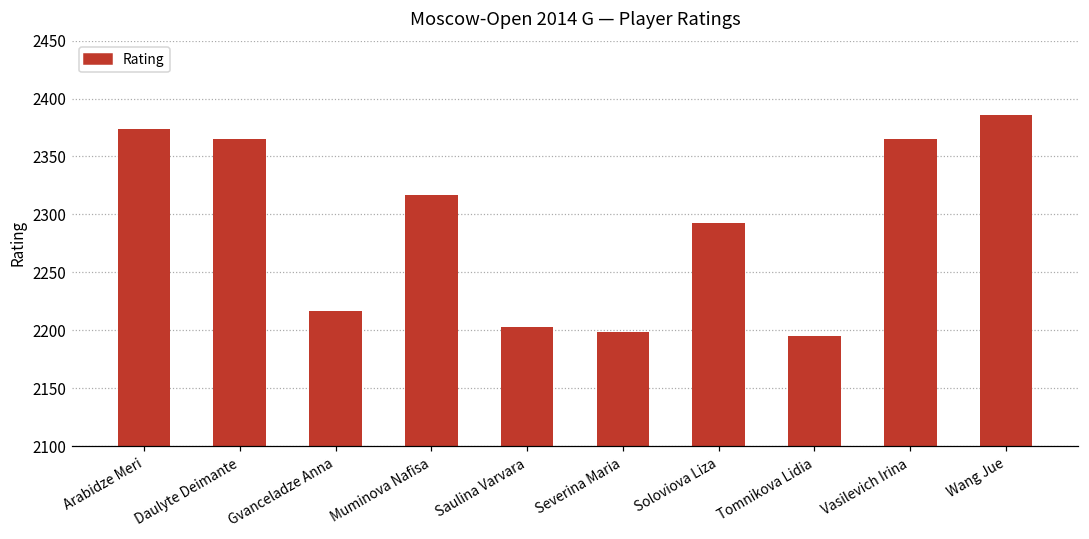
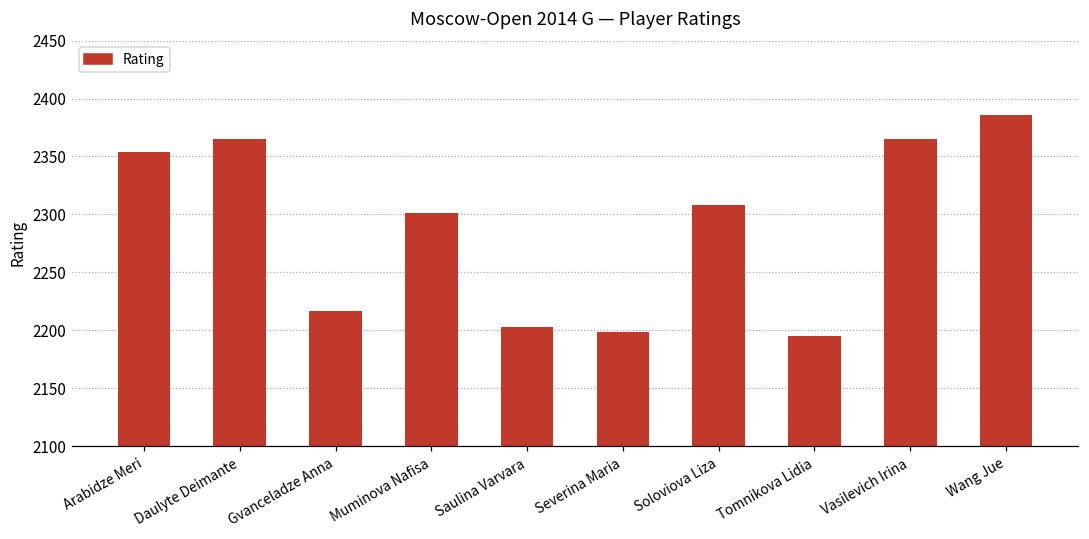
Arabidze Meri: 2374 -> 2354
Muminova Nafisa: 2317 -> 2301
Soloviova Liza: 2293 -> 2308
